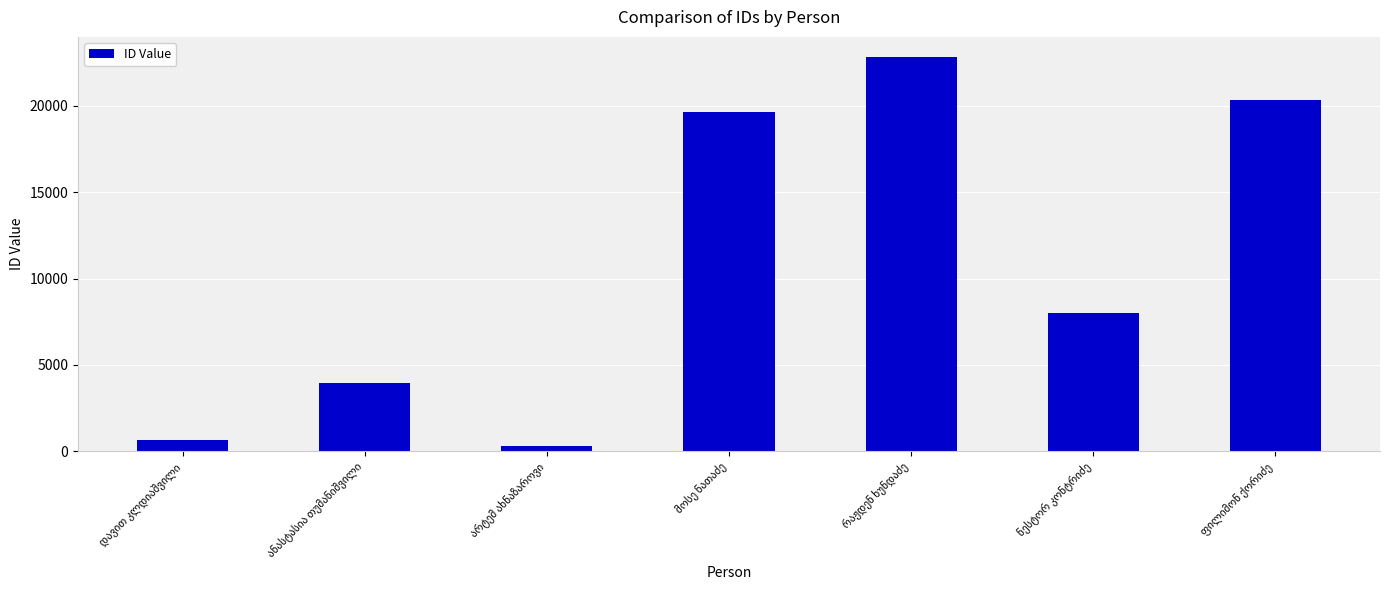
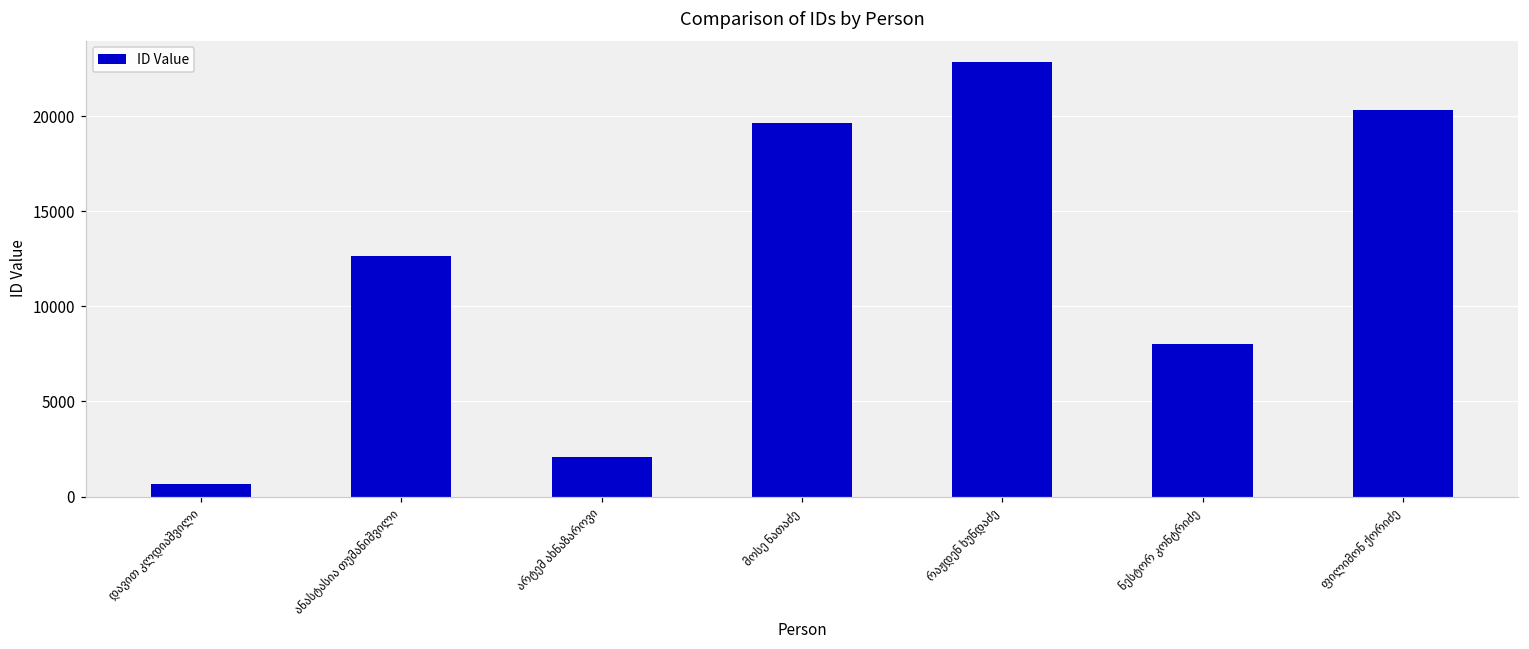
ანასტასია თუმანიშვილი: 4000 -> 12600
არტემ ახნაზაროვი: 300 -> 2100
